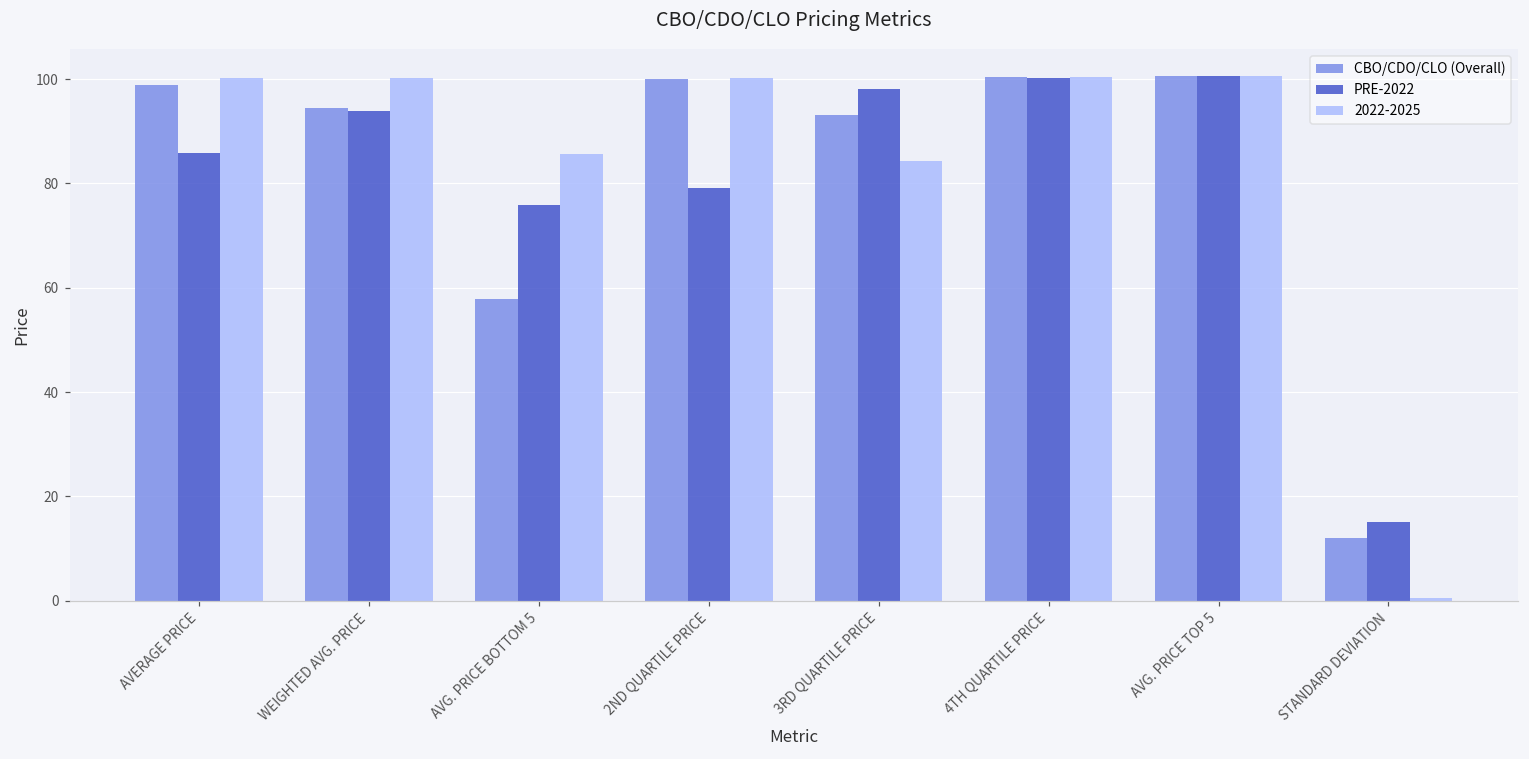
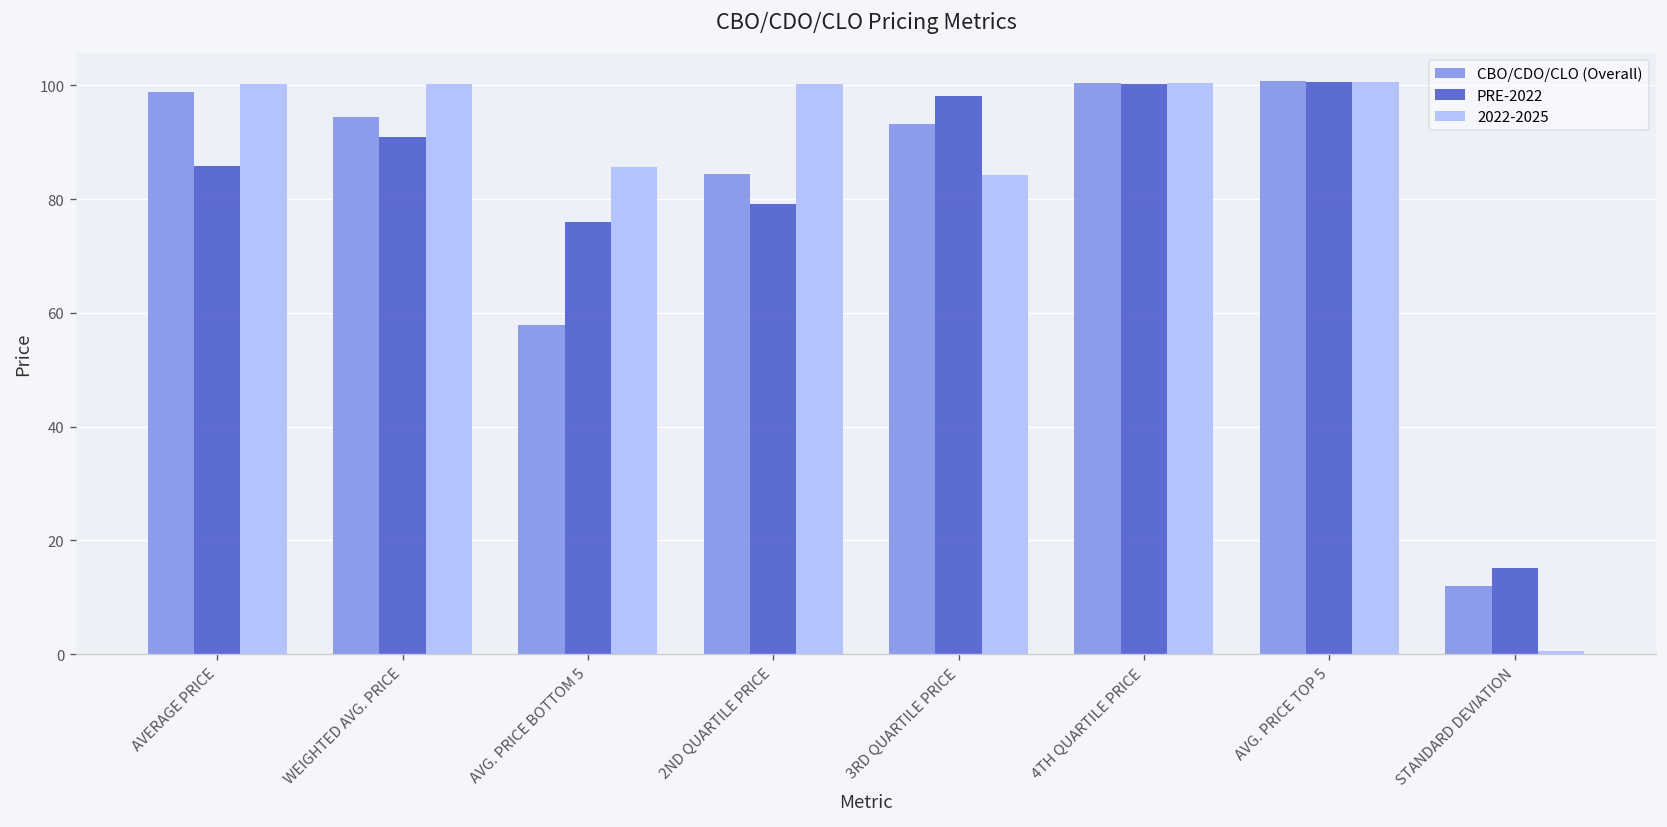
PRE-2022, WEIGHTED AVG. PRICE: 94 -> 91
CBO/CDO/CLO (Overall), 2ND QUARTILE PRICE: 100 -> 85
